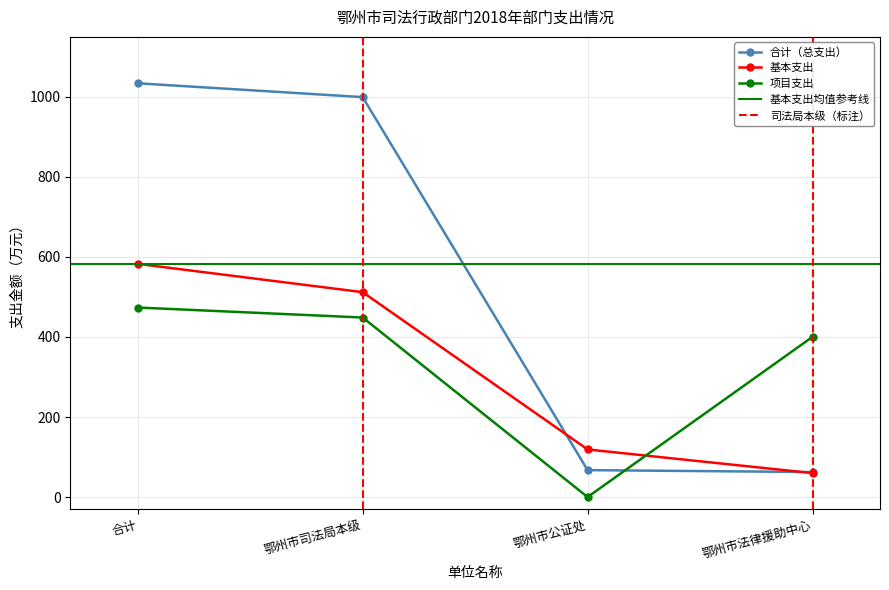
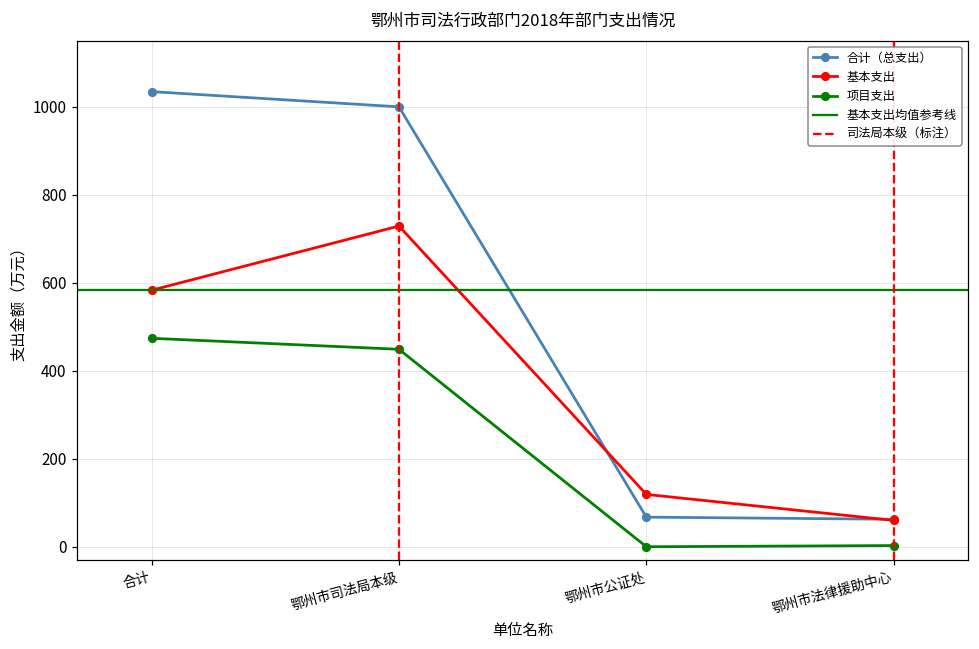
基本支出, 鄂州市司法局本级: 510 -> 730
项目支出, 鄂州市法律援助中心: 400 -> 0
